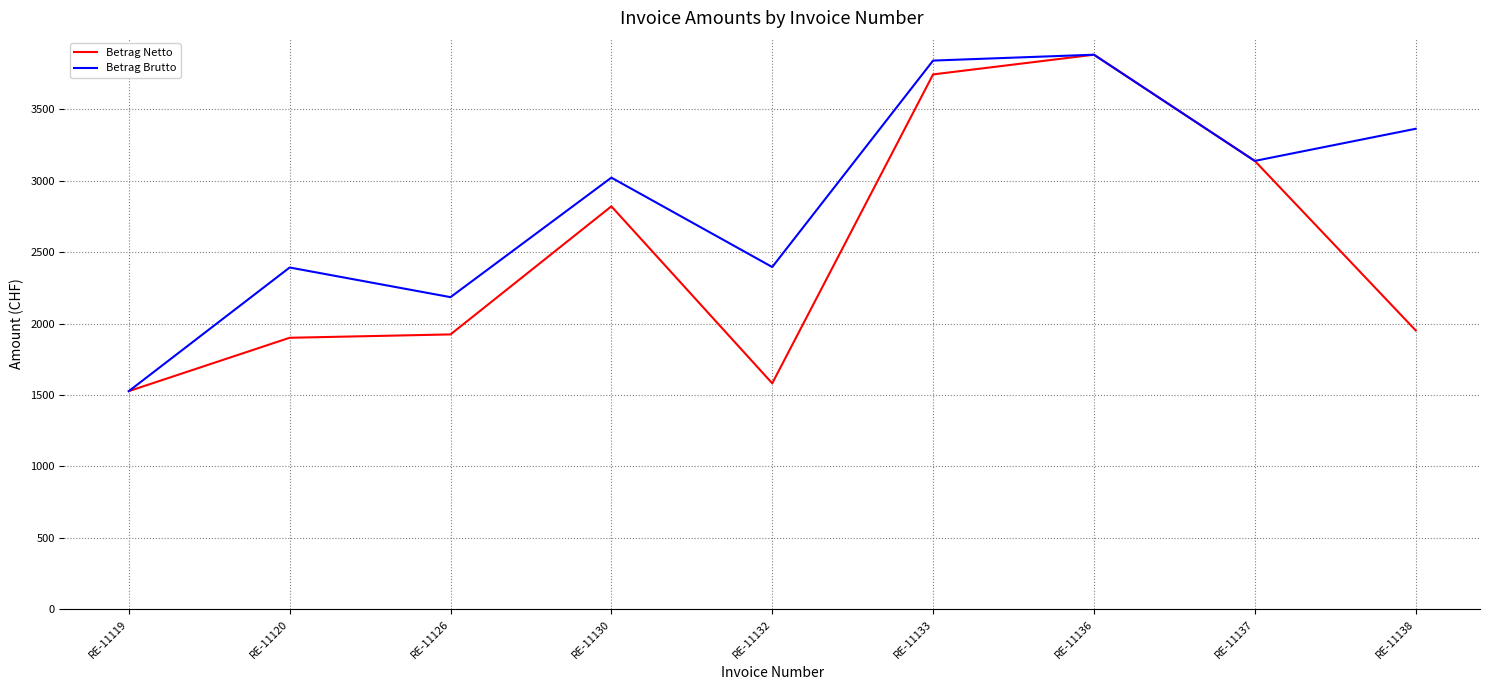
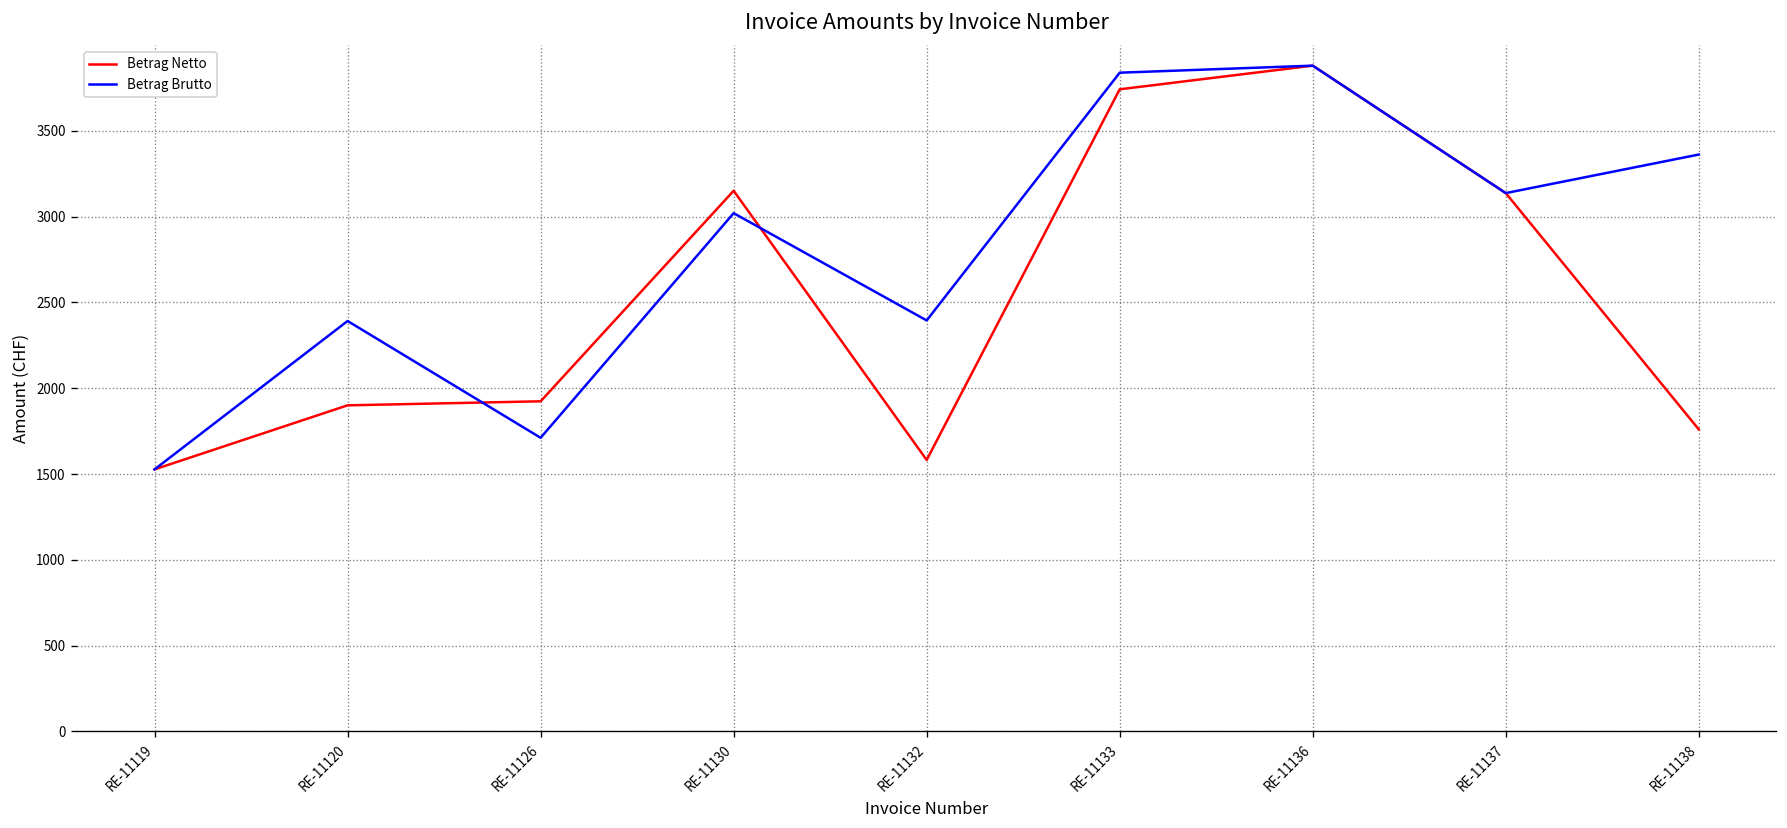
Betrag Brutto, RE-11126: 2180 -> 1710
Betrag Netto, RE-11130: 2820 -> 3150
Betrag Netto, RE-11138: 1950 -> 1760
